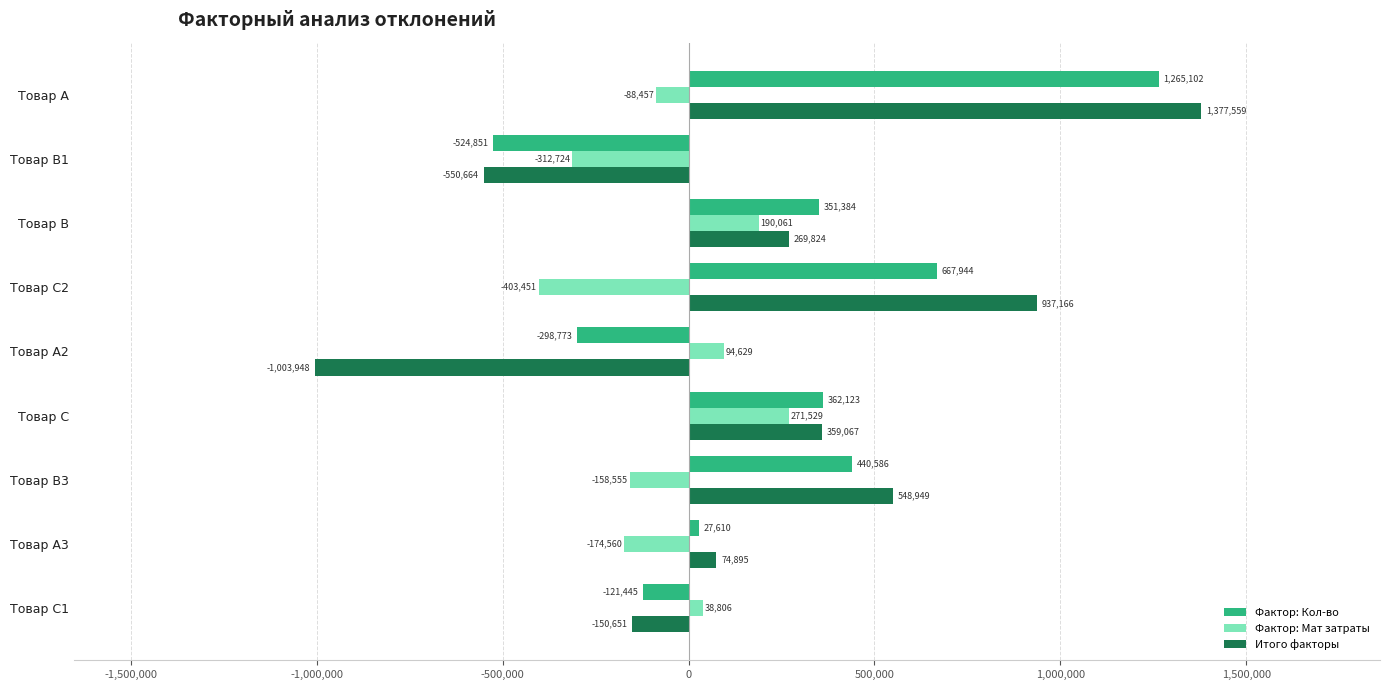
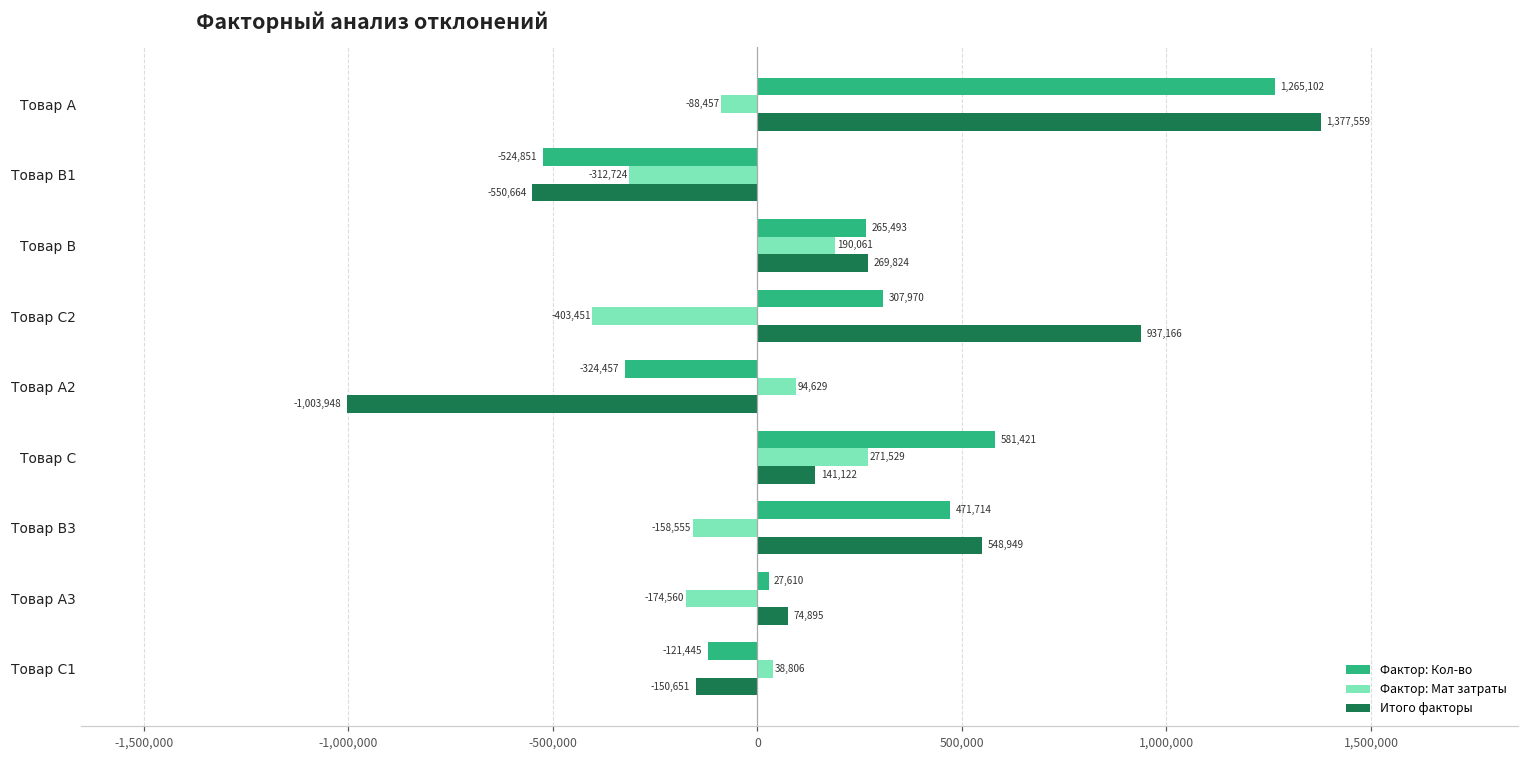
Фактор: Кол-во, Товар В: 351,384 -> 265,493
Фактор: Кол-во, Товар С2: 667,944 -> 307,970
Фактор: Кол-во, Товар А2: -298,773 -> -324,457
Фактор: Кол-во, Товар С: 362,123 -> 581,421
Итого факторы, Товар С: 359,067 -> 141,122
Фактор: Кол-во, Товар В3: 440,586 -> 471,714
